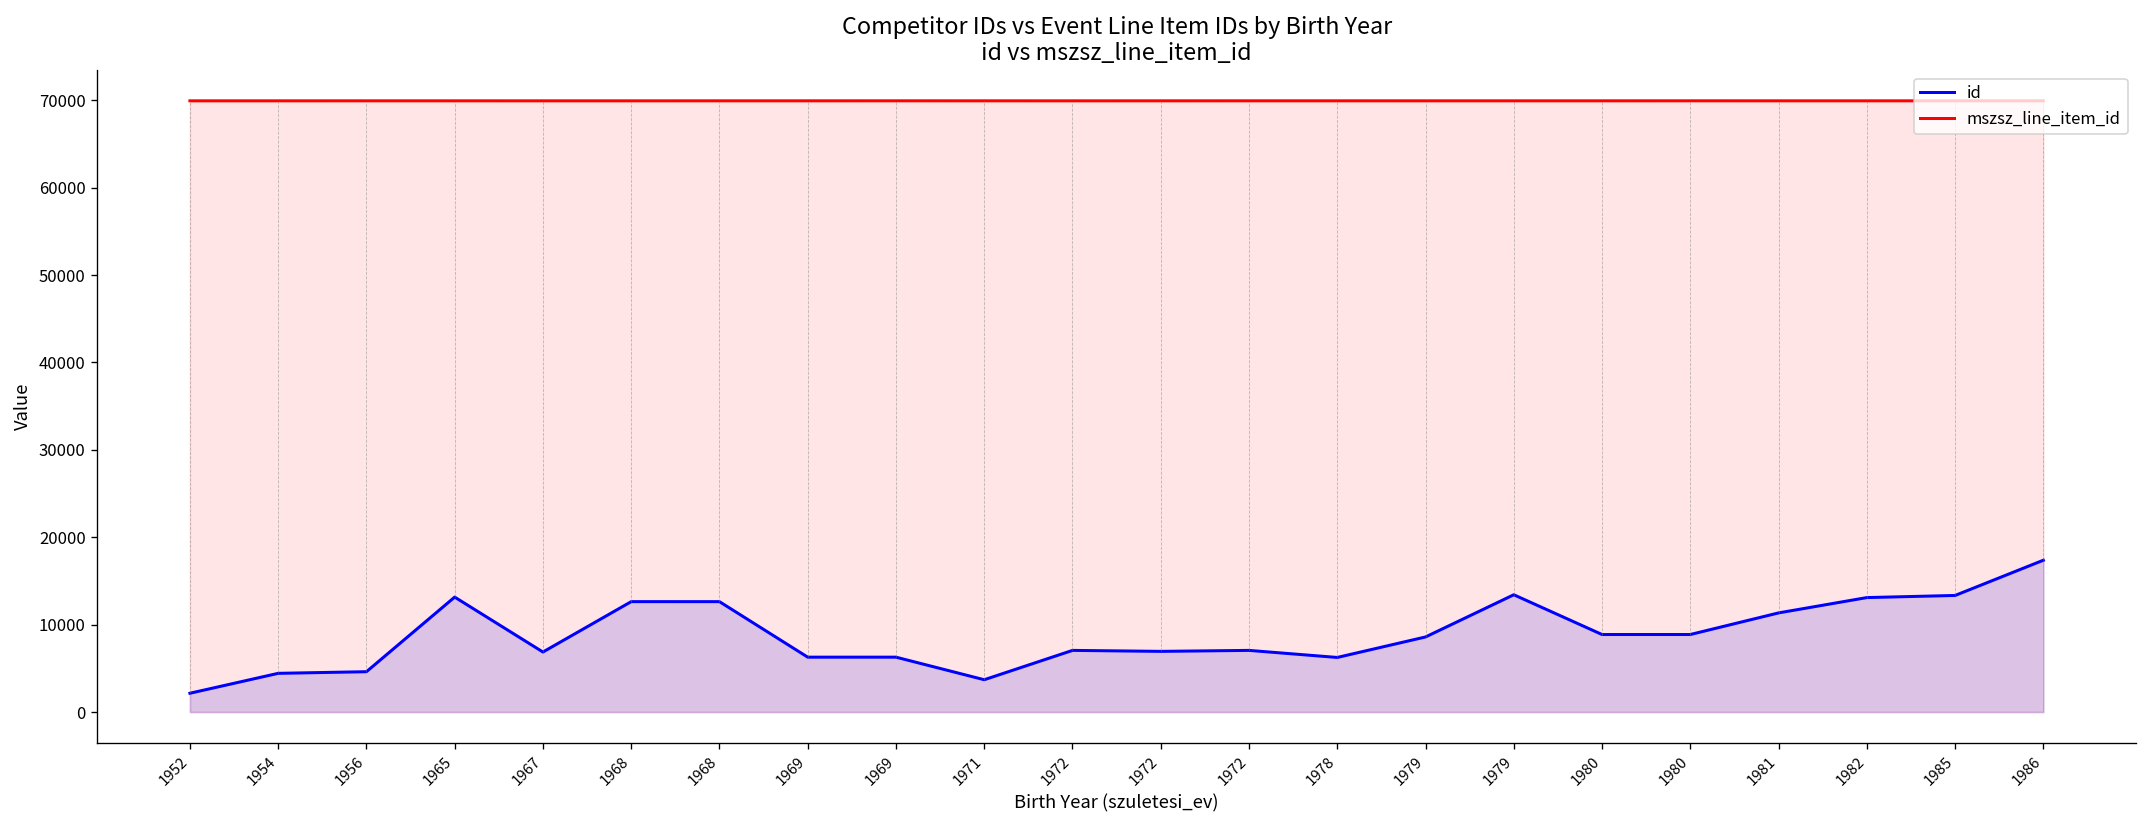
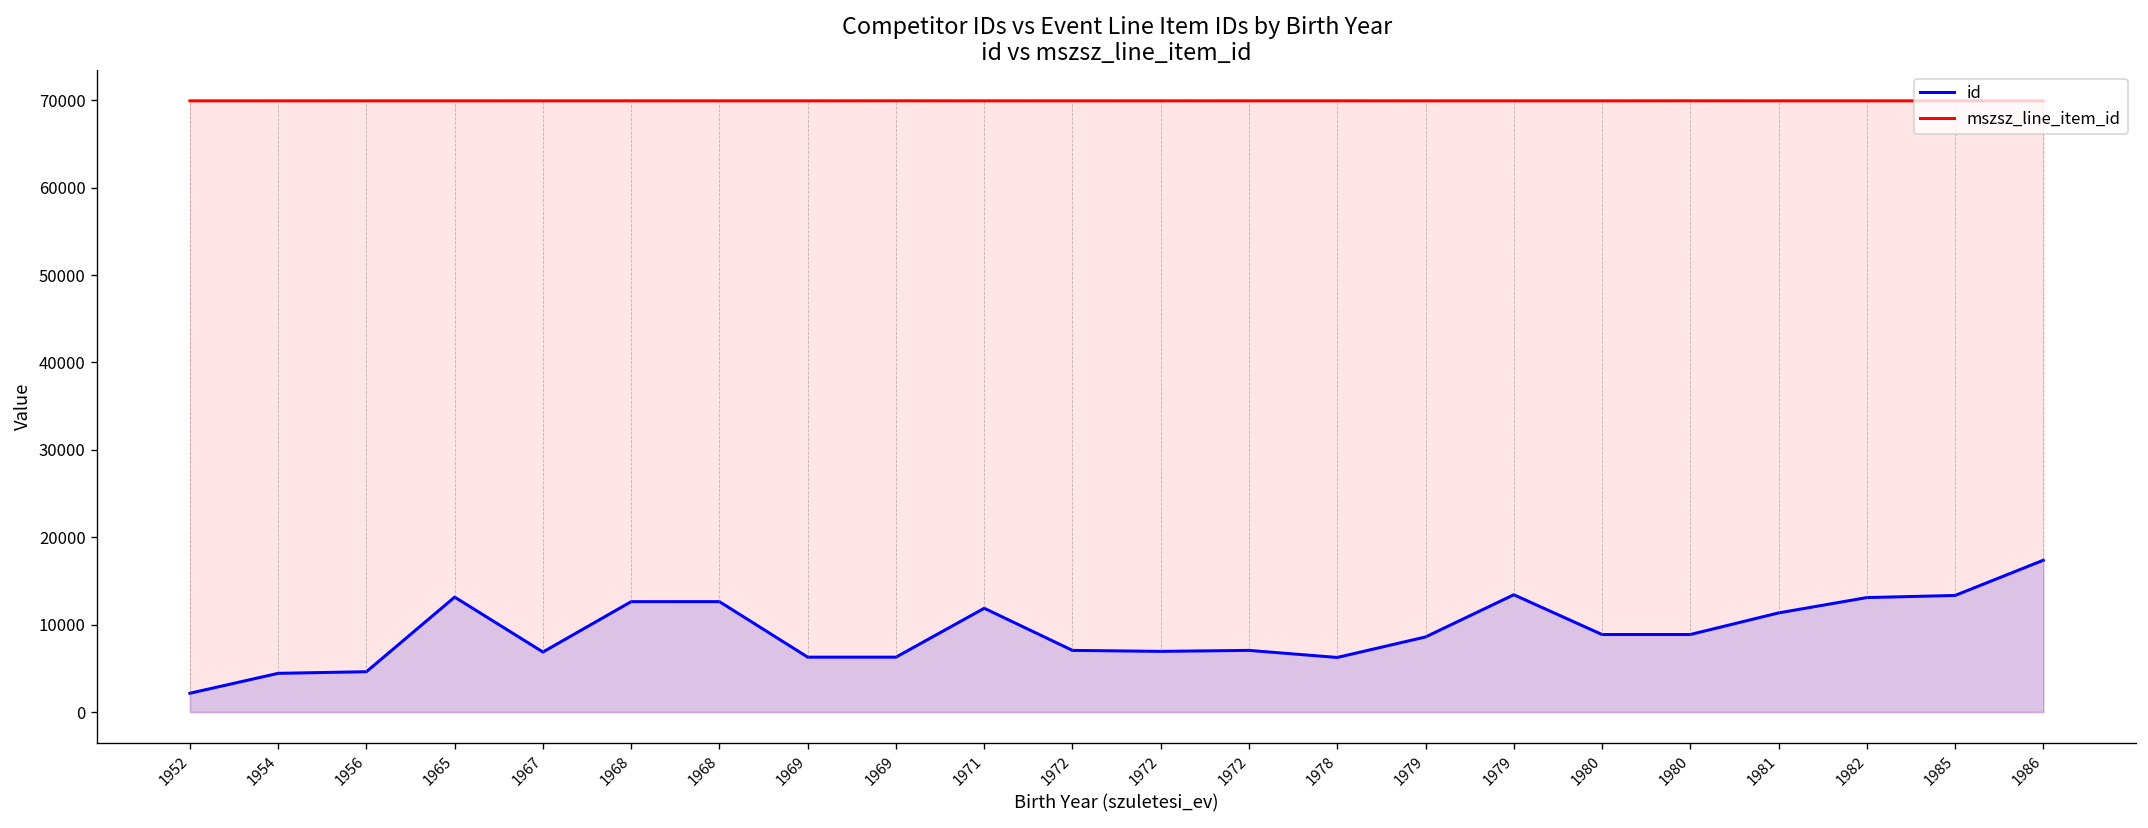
id, 1971: 4000 -> 12000
